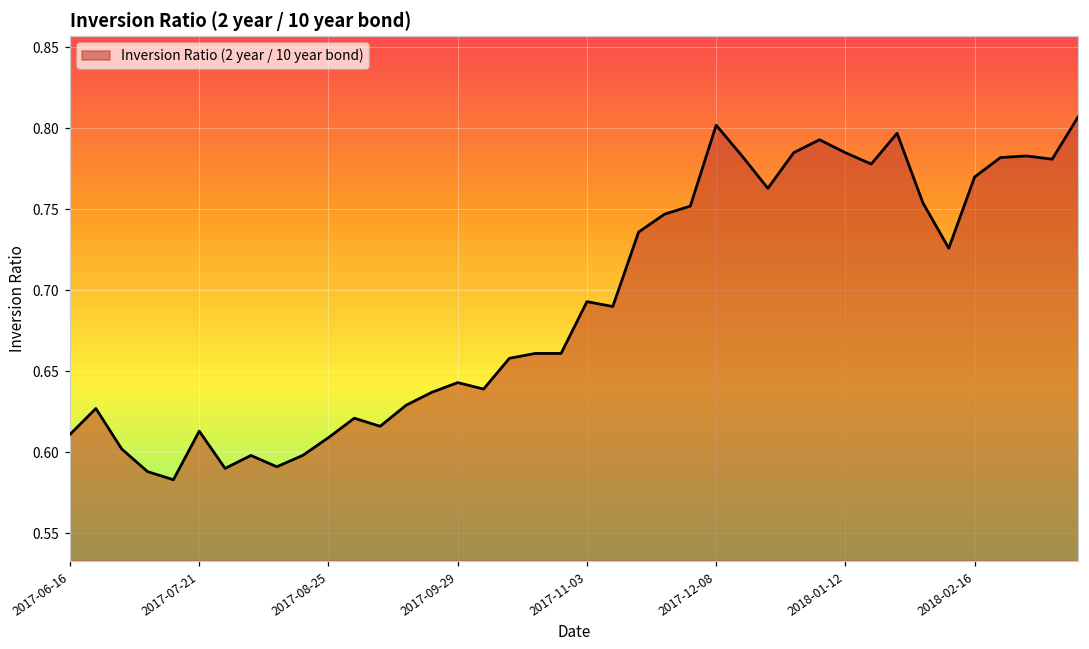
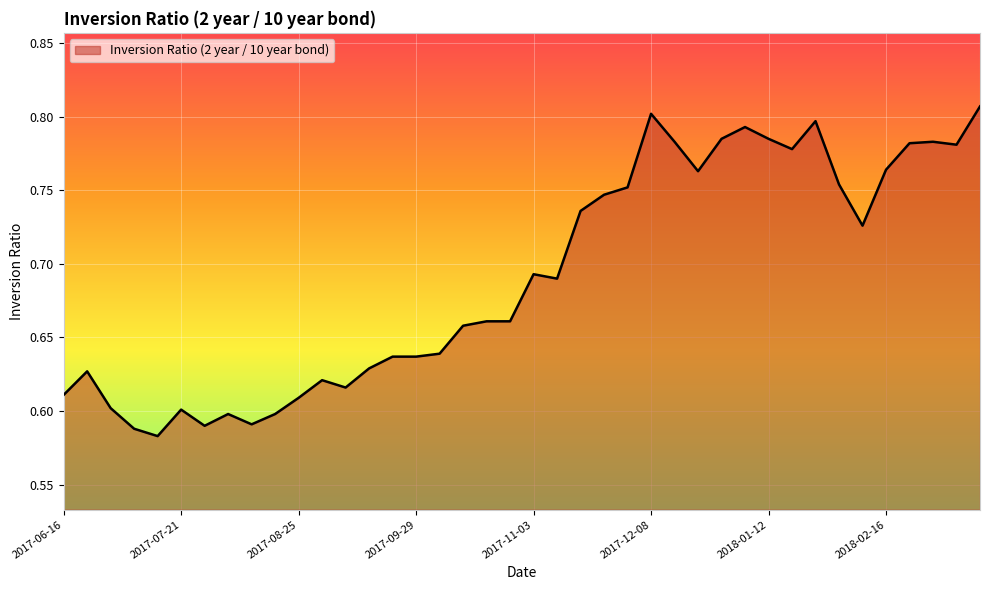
2017-07-21: 0.613 -> 0.601
2017-09-29: 0.643 -> 0.637
2018-02-16: 0.770 -> 0.764
